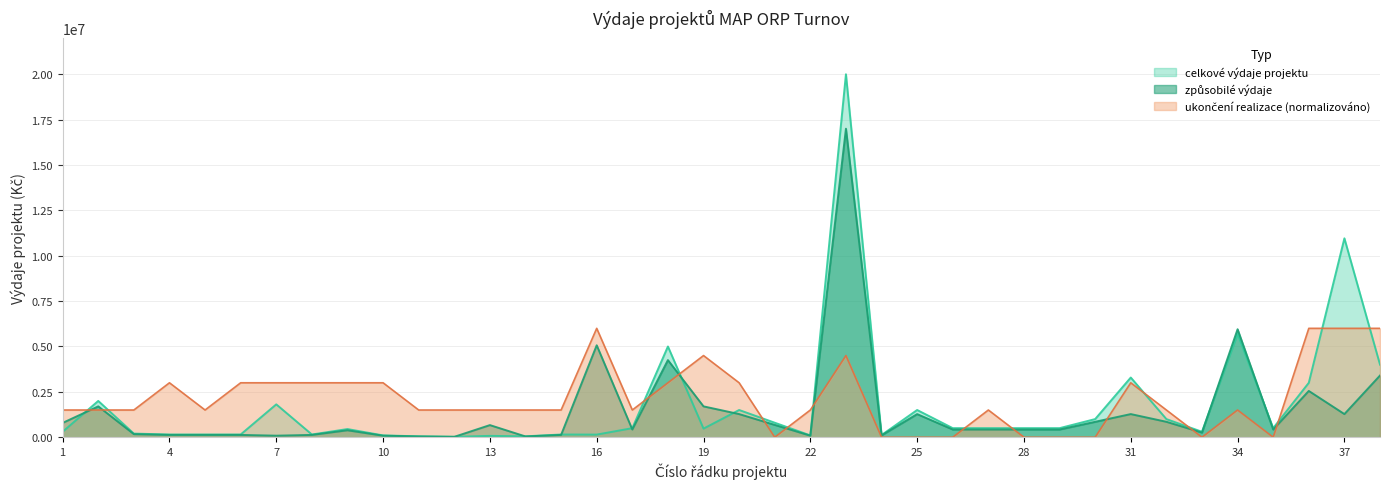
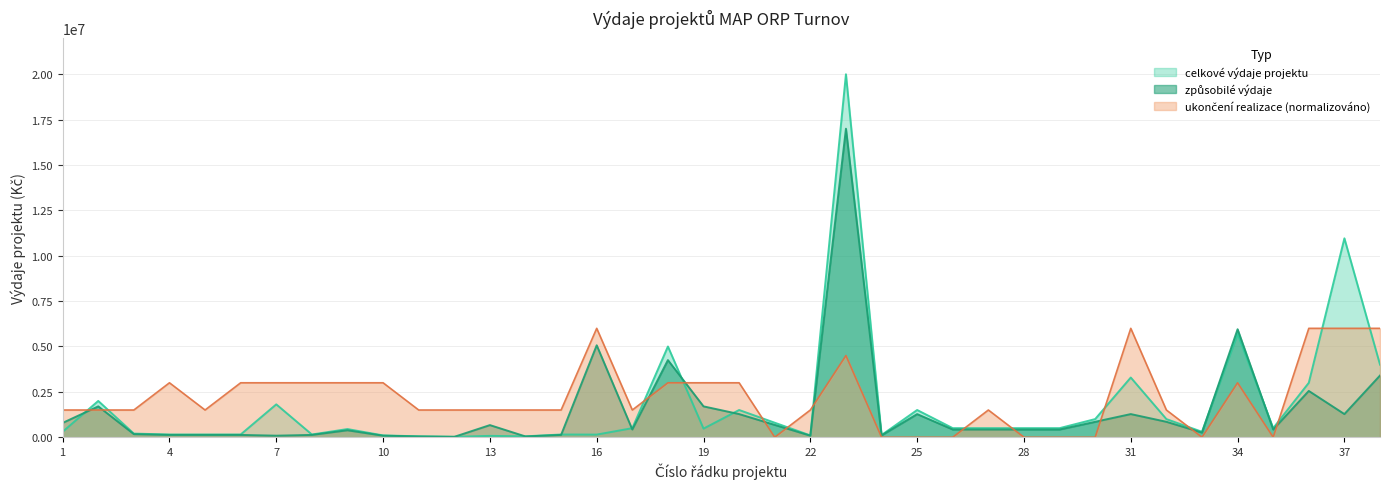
ukončení realizace (normalizováno), 19: 4500000 -> 3000000
ukončení realizace (normalizováno), 31: 3000000 -> 6000000
ukončení realizace (normalizováno), 34: 1500000 -> 3000000
